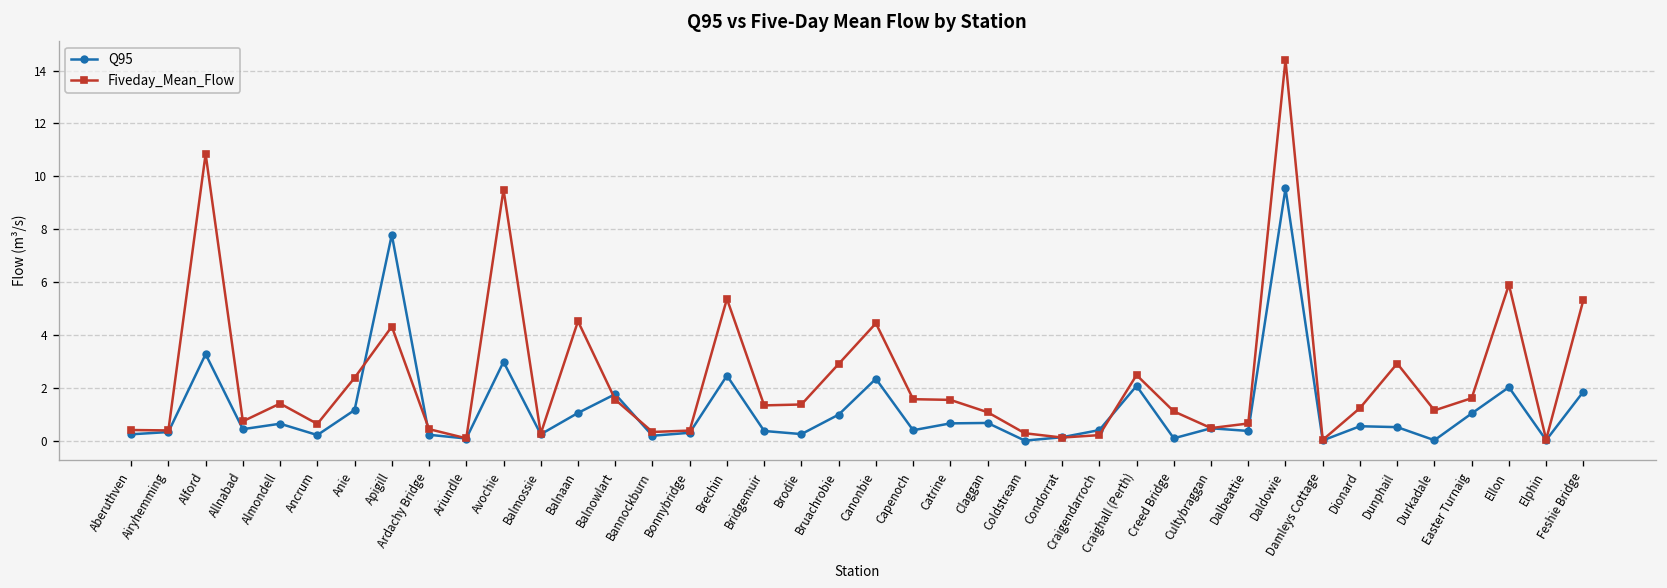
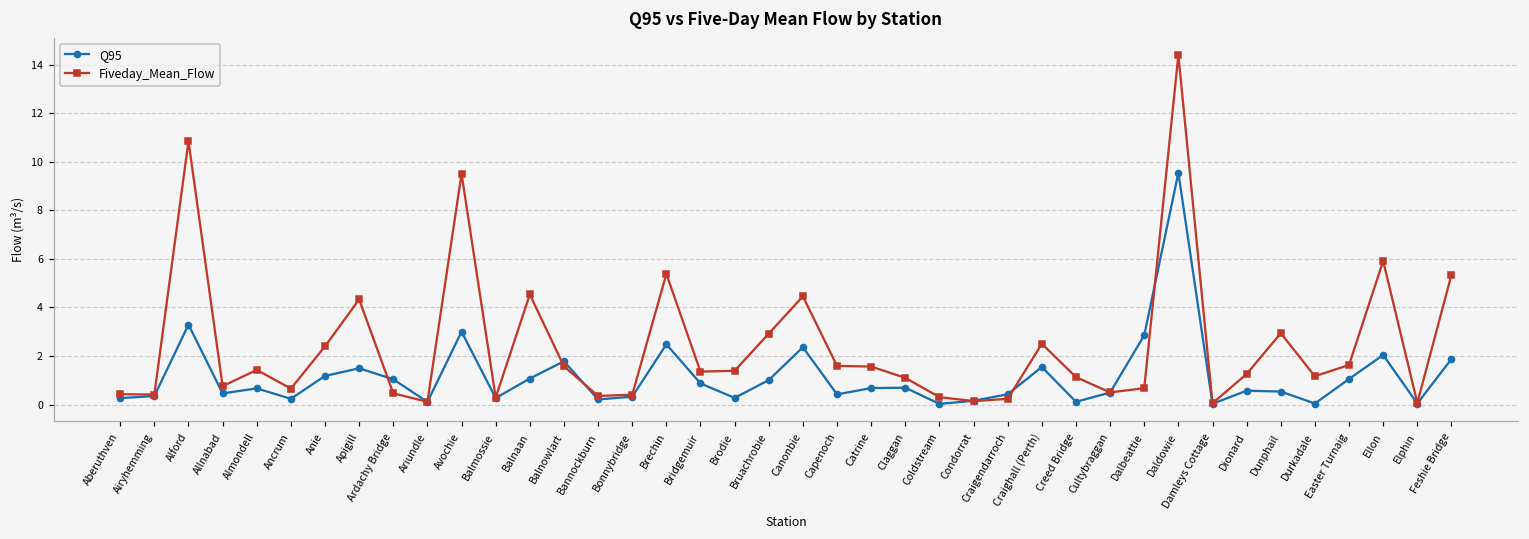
Q95, Apigill: 7.8 -> 1.5
Q95, Ardachy Bridge: 0.2 -> 1.0
Q95, Bridgemuir: 0.4 -> 0.9
Q95, Craighall (Perth): 2.1 -> 1.5
Q95, Dalbeattie: 0.4 -> 2.9
